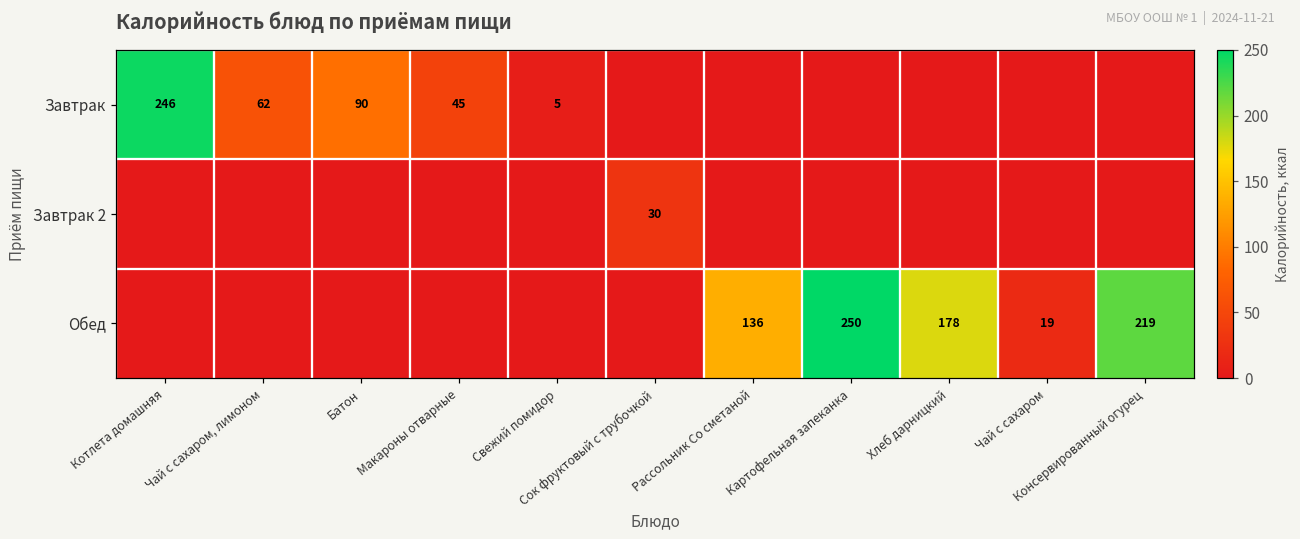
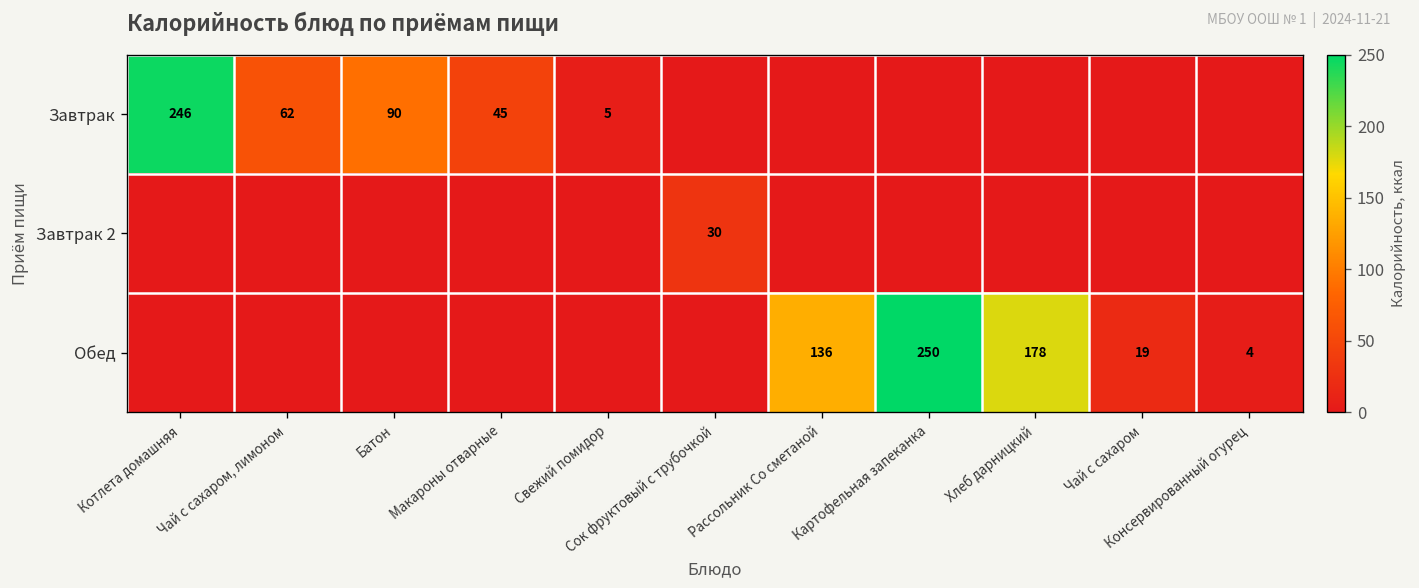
Обед, Консервированный огурец: 219 -> 4
